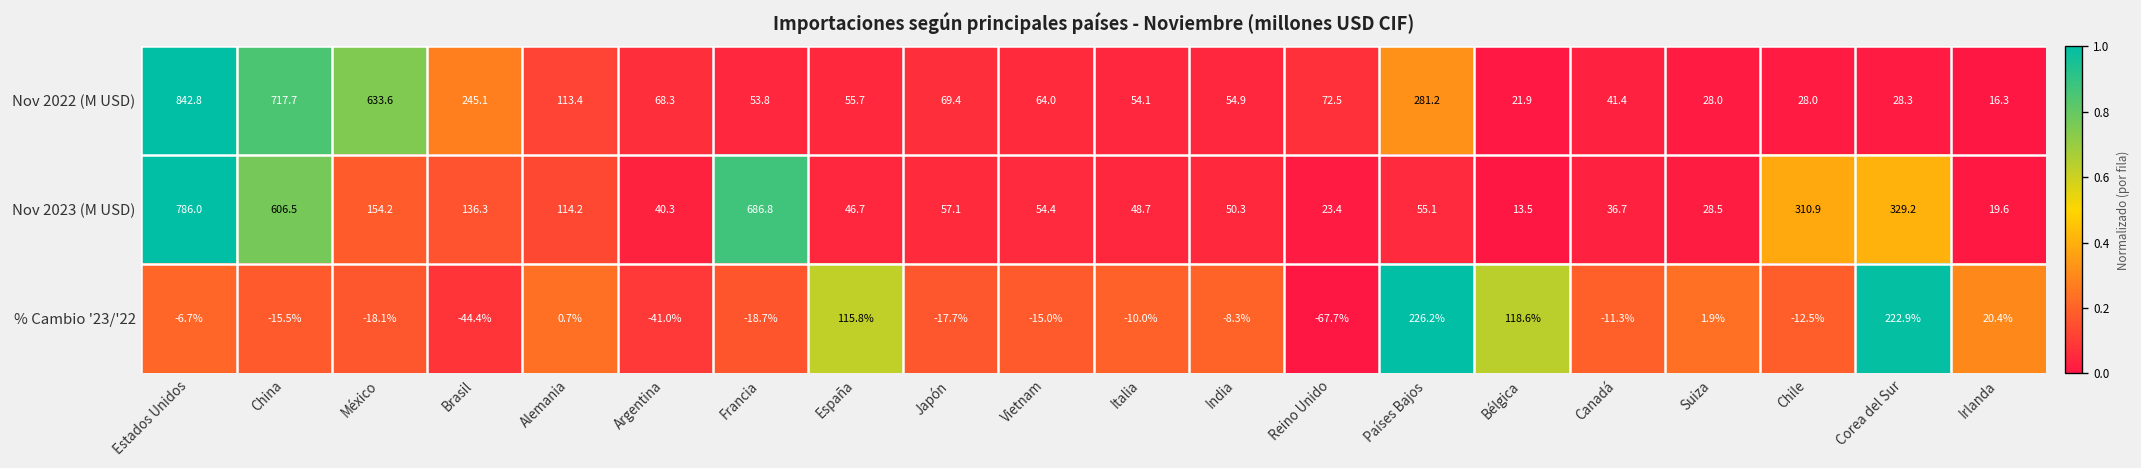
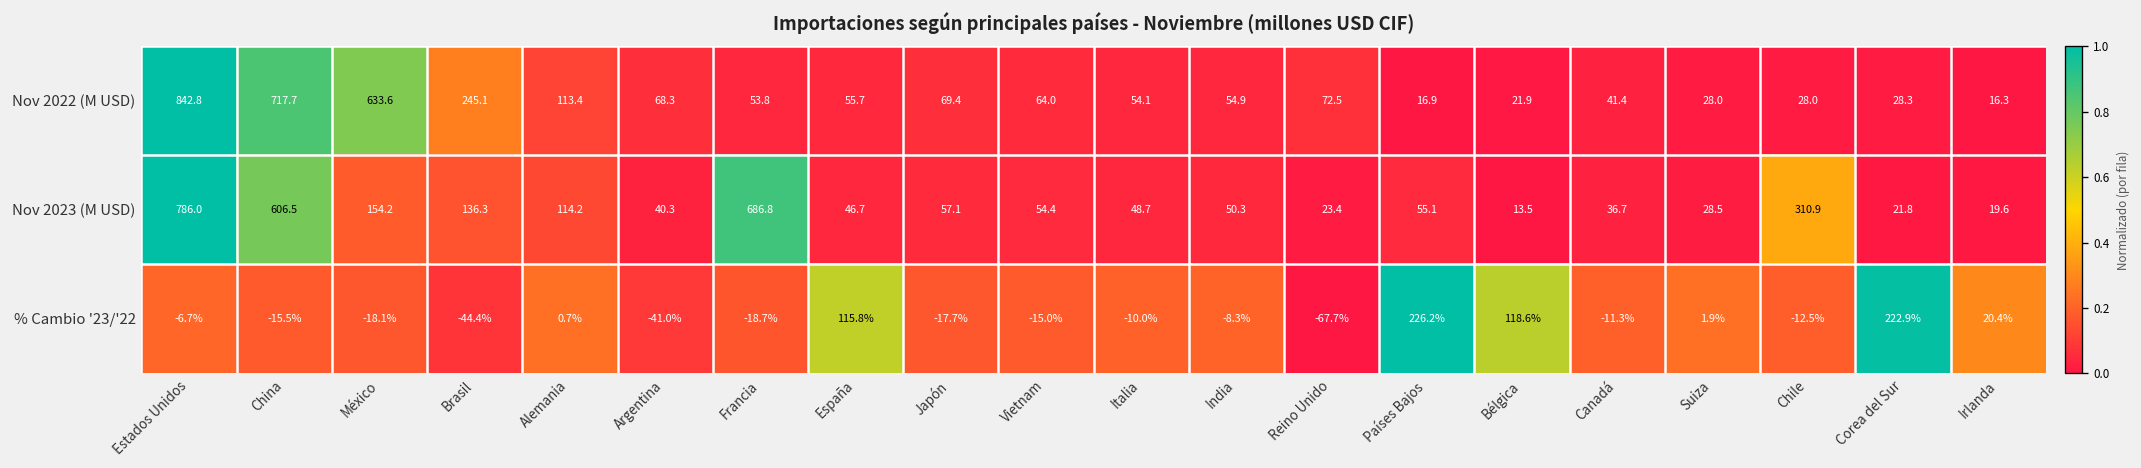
Nov 2022 (M USD), Países Bajos: 281.2 -> 16.9
Nov 2023 (M USD), Corea del Sur: 329.2 -> 21.8
